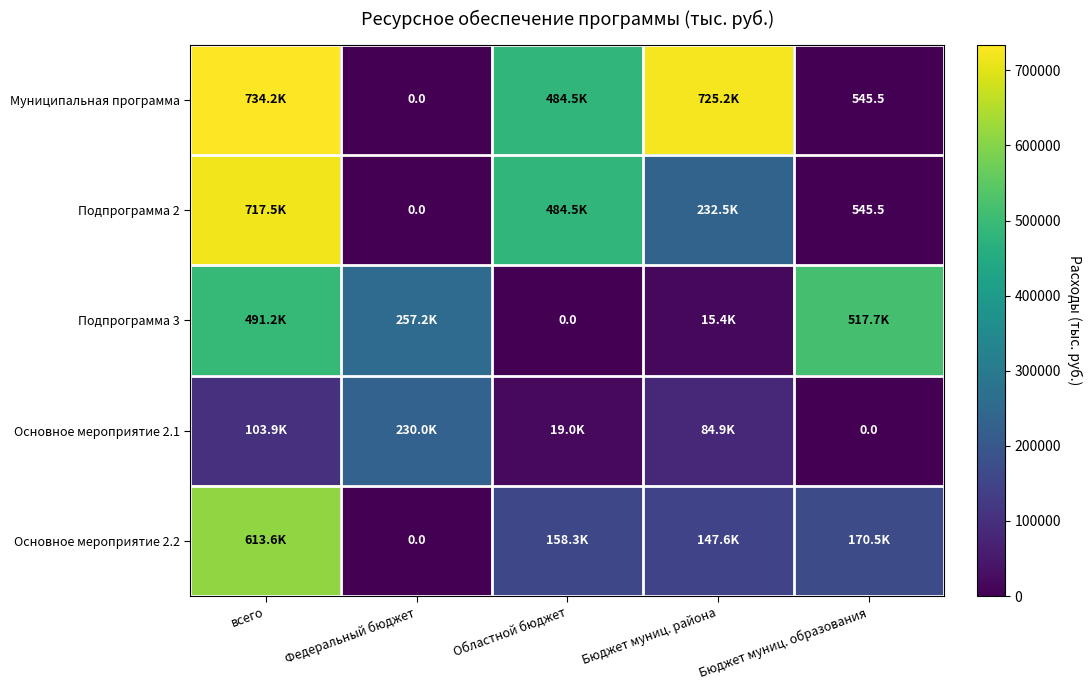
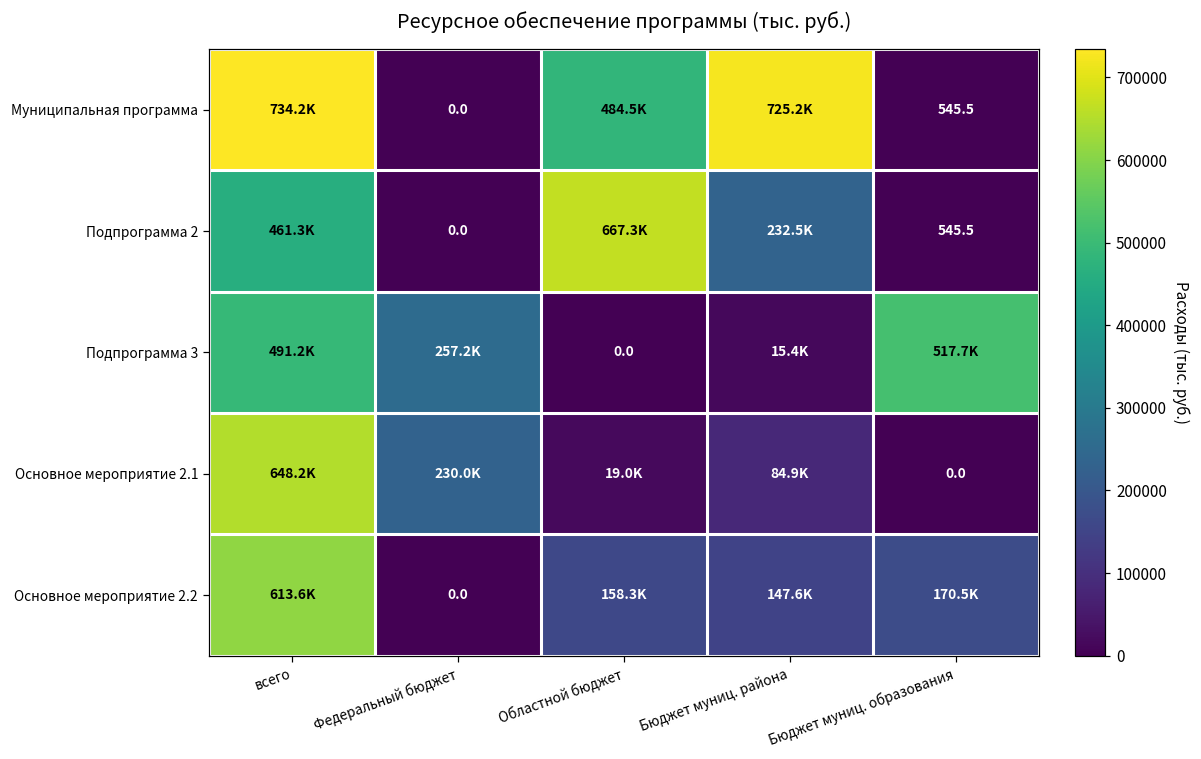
Подпрограмма 2, всего: 717.5K -> 461.3K
Подпрограмма 2, Областной бюджет: 484.5K -> 667.3K
Основное мероприятие 2.1, всего: 103.9K -> 648.2K
